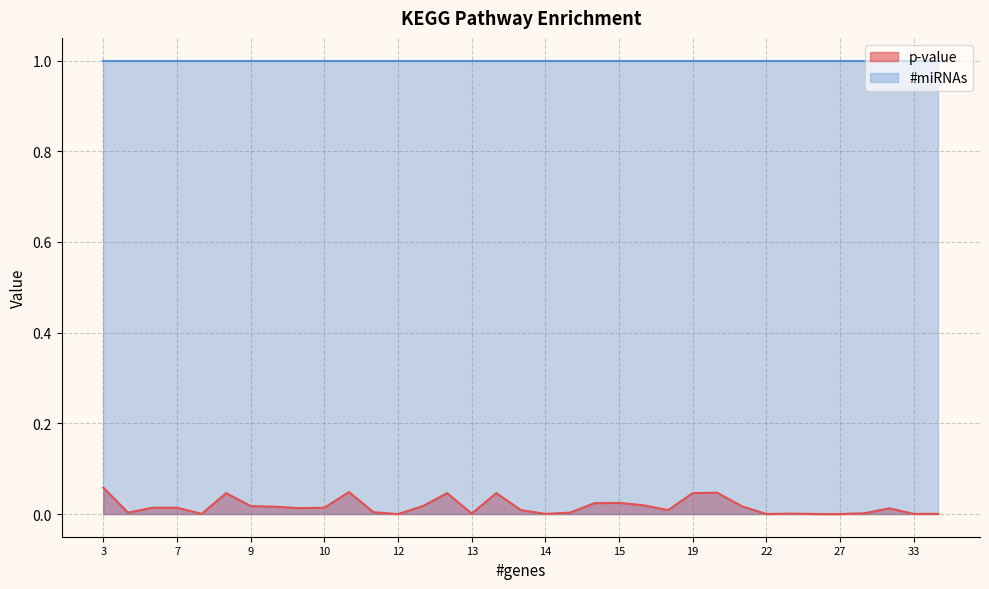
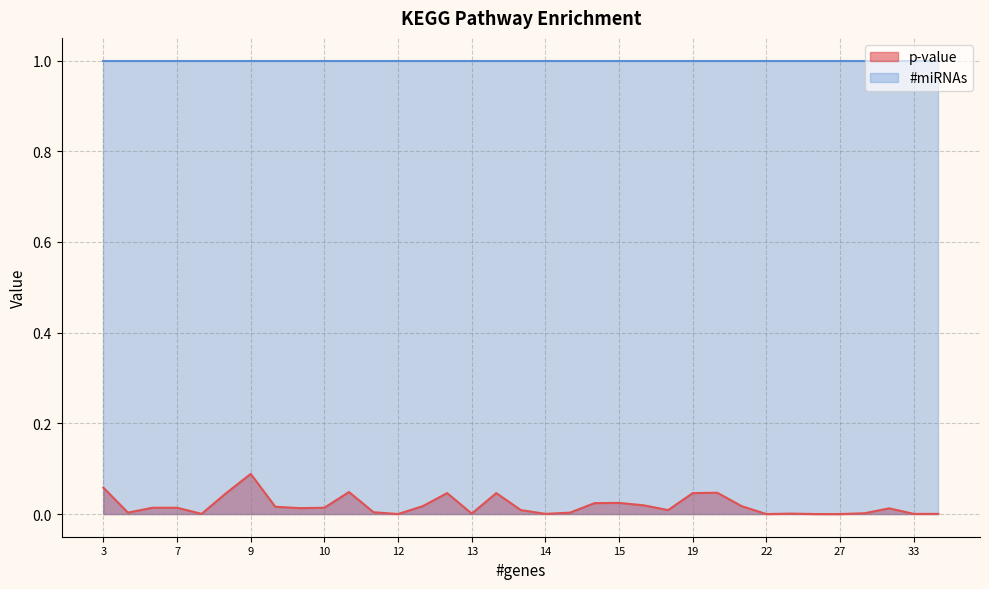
p-value, 9: 0.02 -> 0.09
